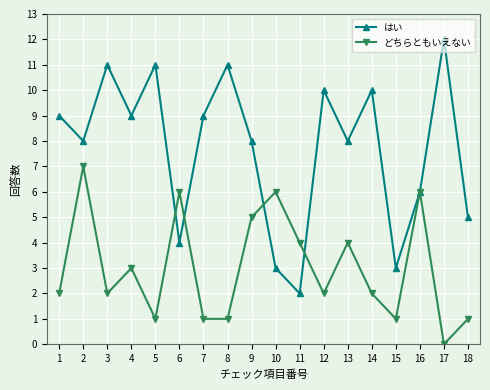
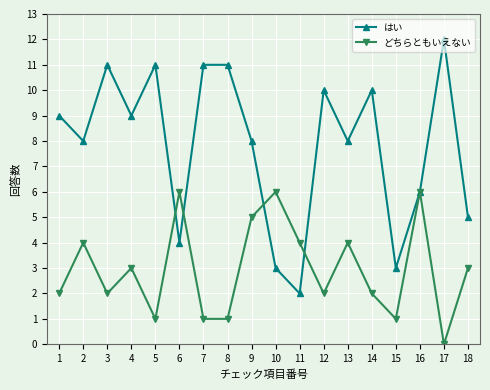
どちらともいえない, 2: 7 -> 4
はい, 7: 9 -> 11
どちらともいえない, 18: 1 -> 3
